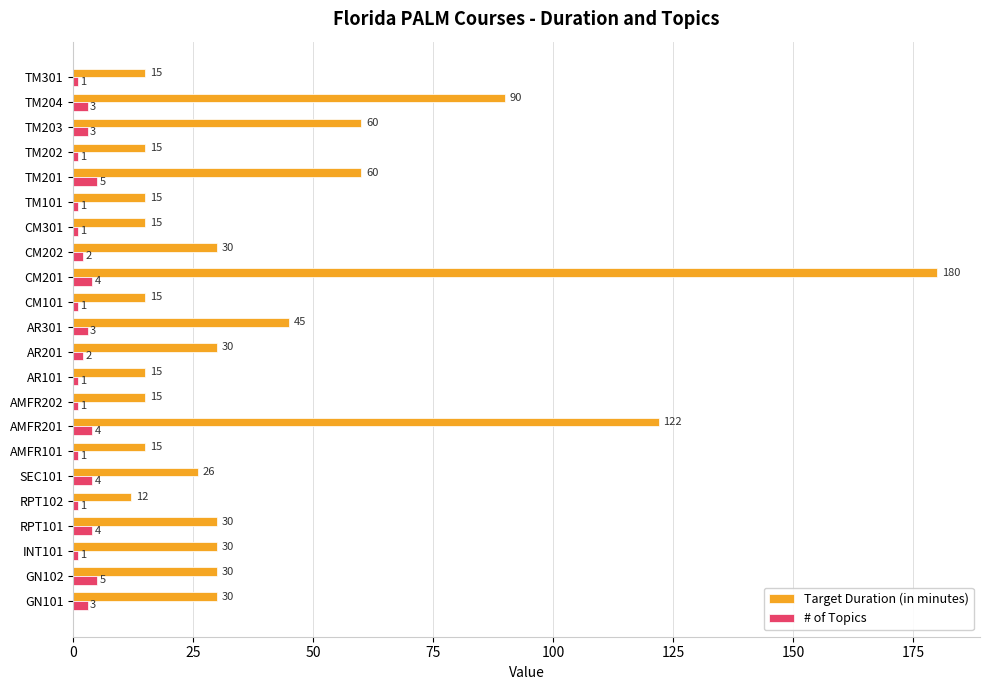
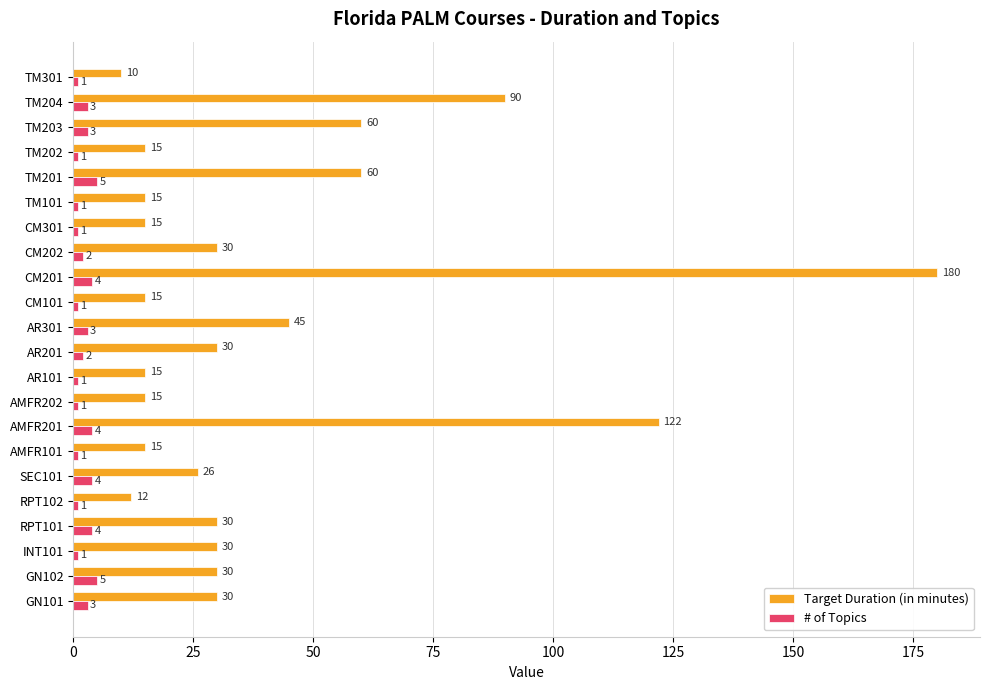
Target Duration (in minutes), TM301: 15 -> 10
